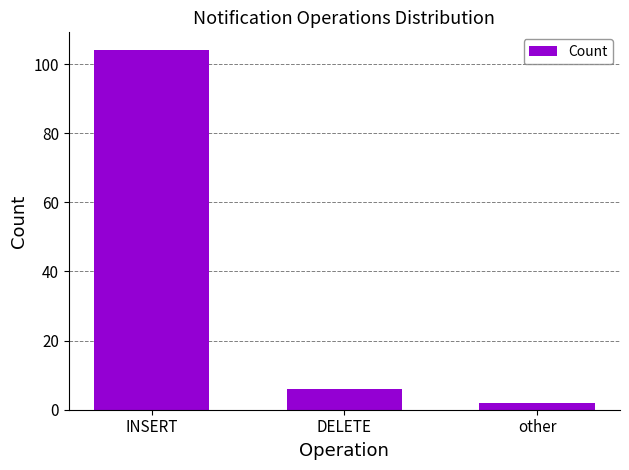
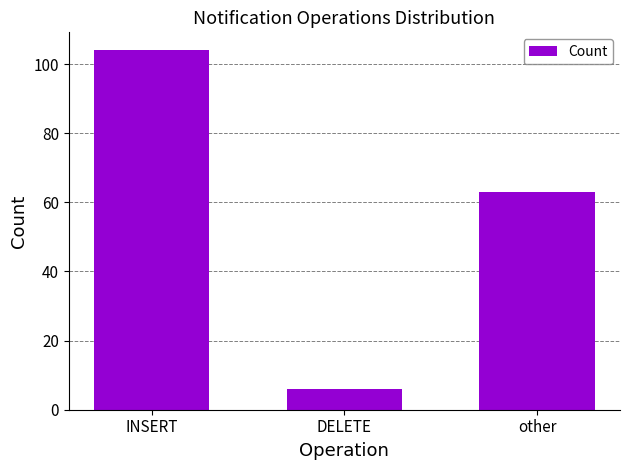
other: 2 -> 63
